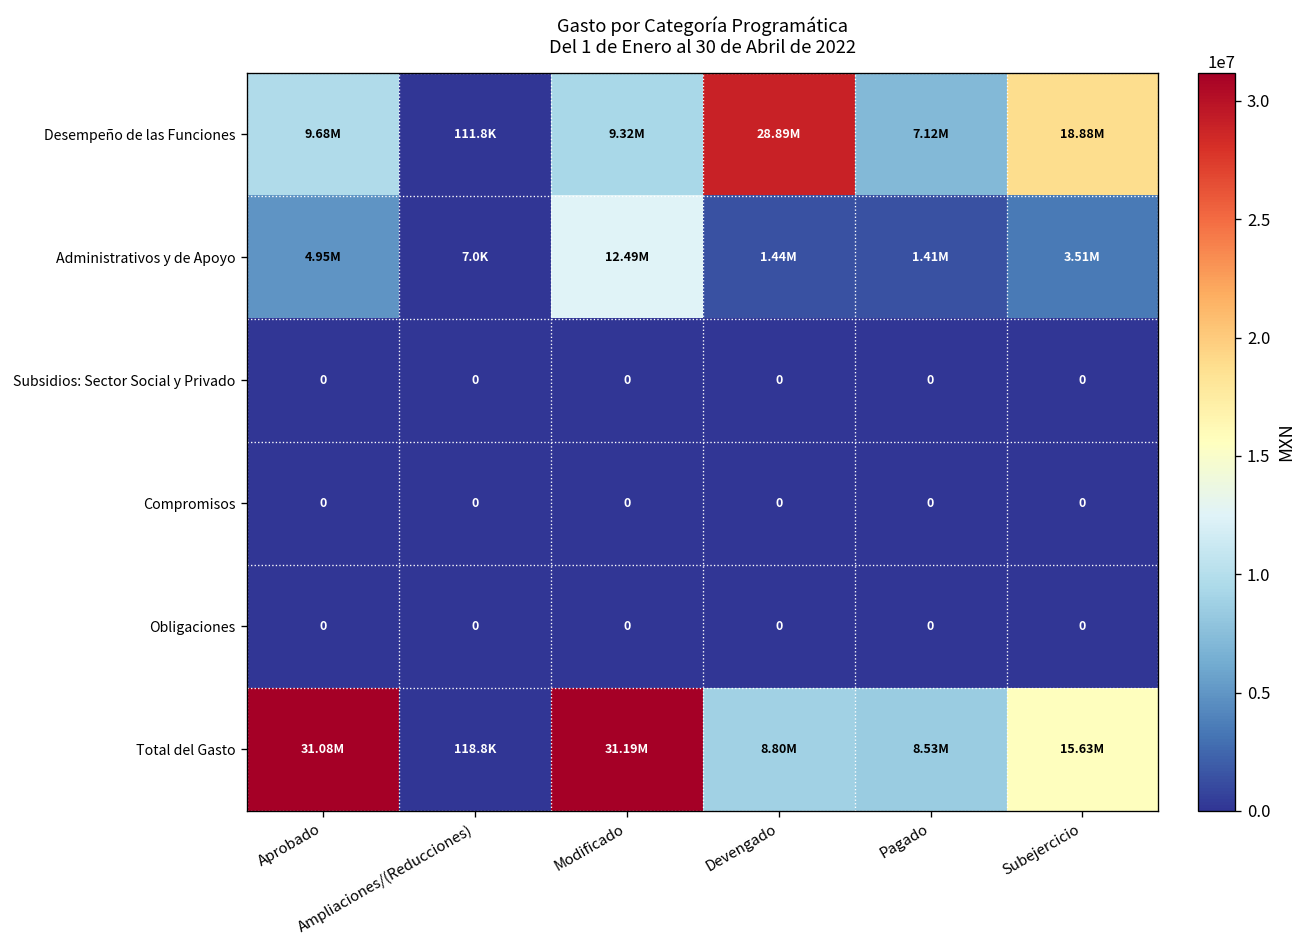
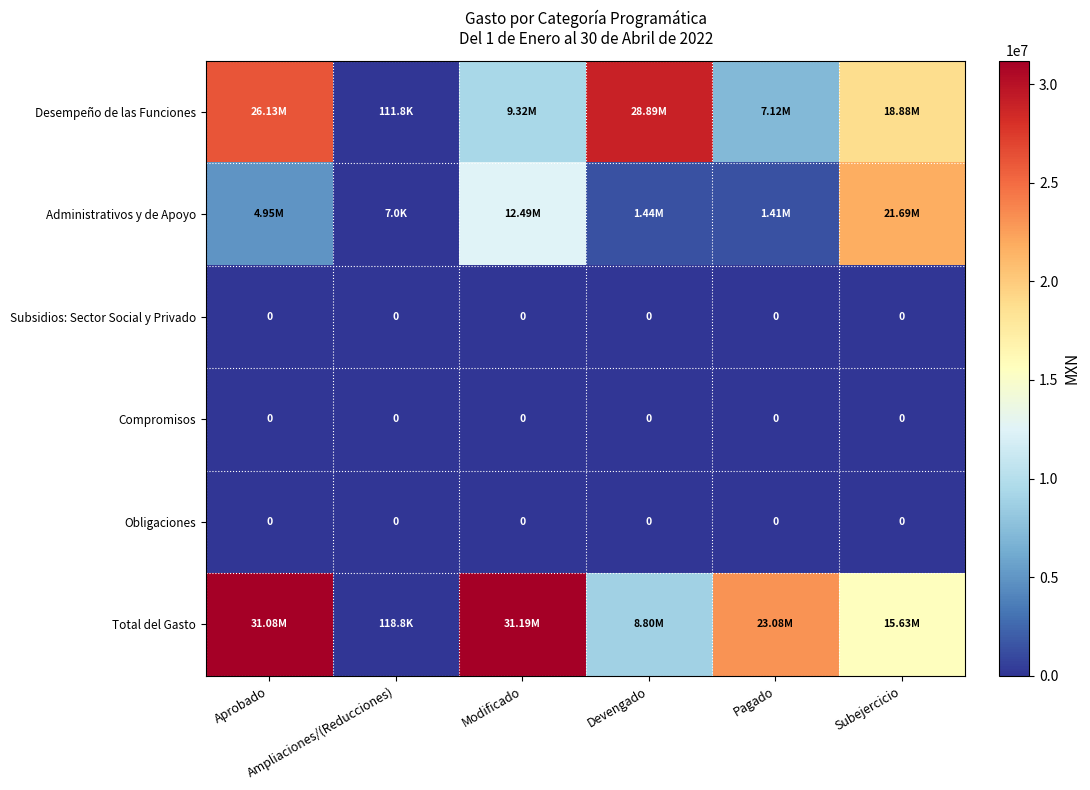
Desempeño de las Funciones, Aprobado: 9.68M -> 26.13M
Administrativos y de Apoyo, Subejercicio: 3.51M -> 21.69M
Total del Gasto, Pagado: 8.53M -> 23.08M
